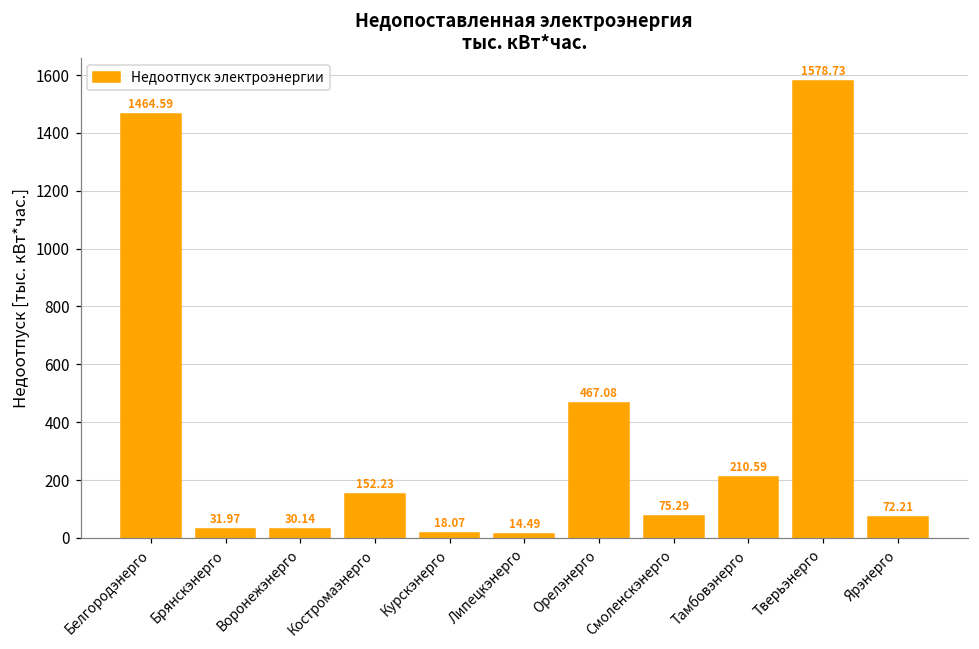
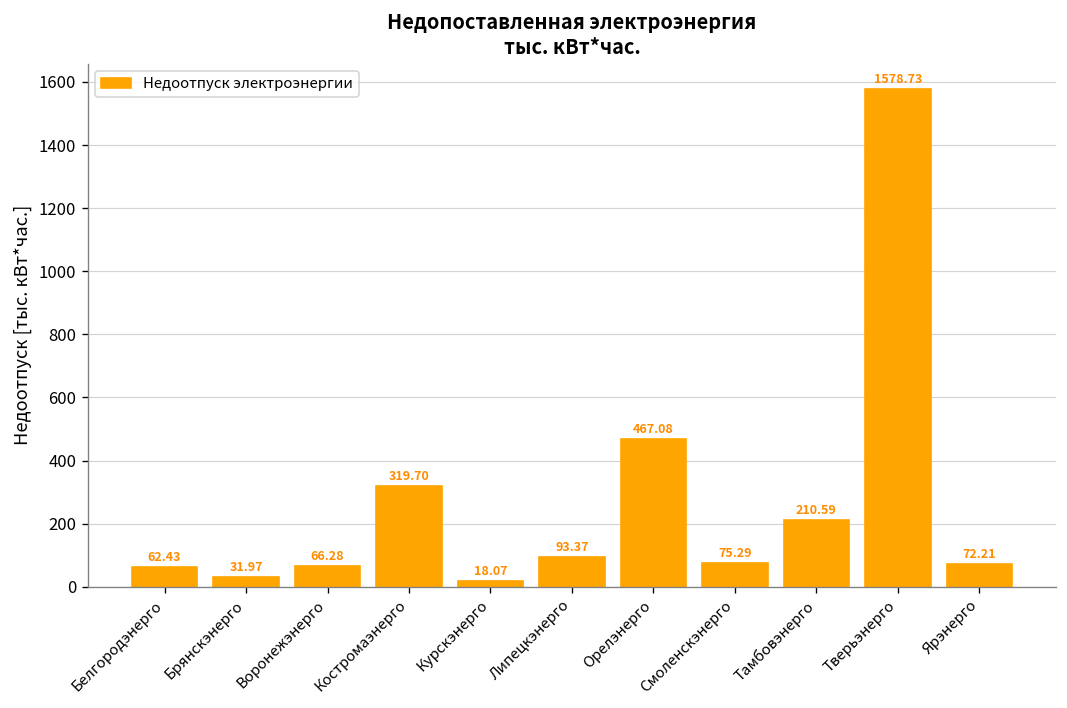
Белгородэнерго: 1464.59 -> 62.43
Воронежэнерго: 30.14 -> 66.28
Костромаэнерго: 152.23 -> 319.70
Липецкэнерго: 14.49 -> 93.37
